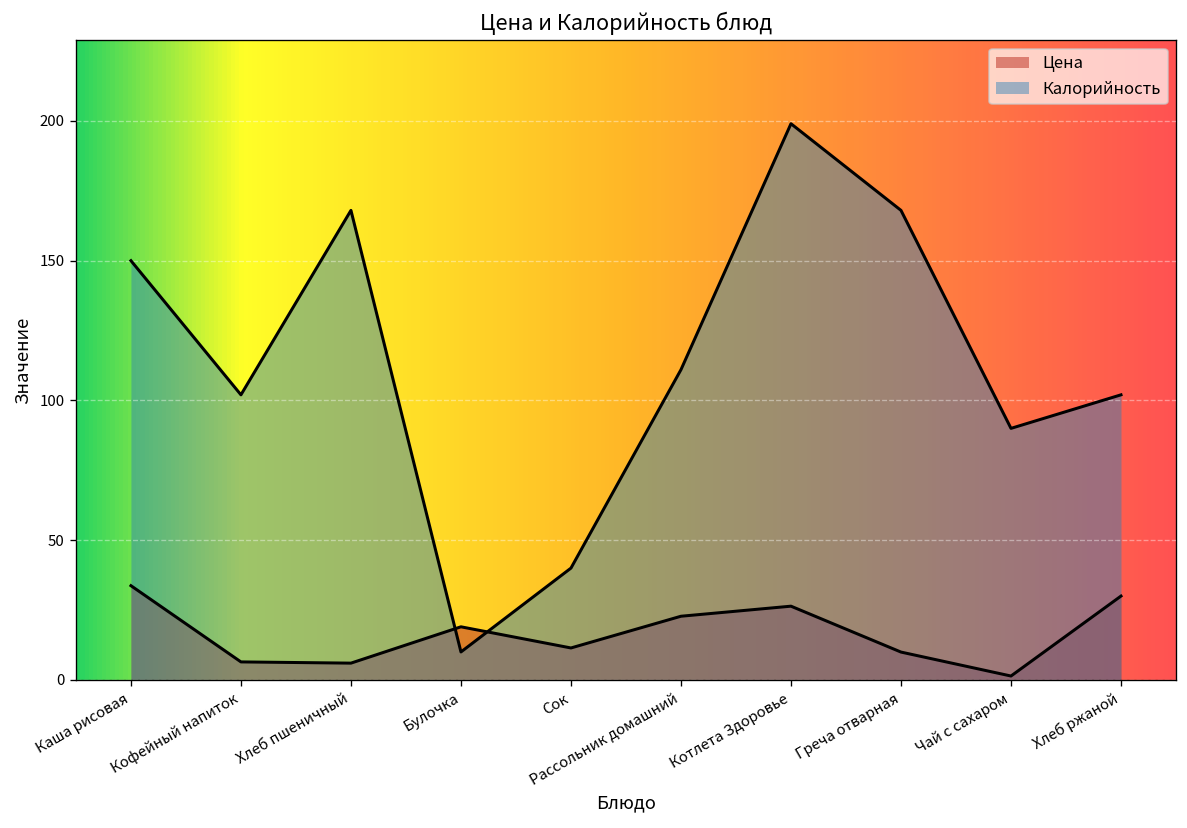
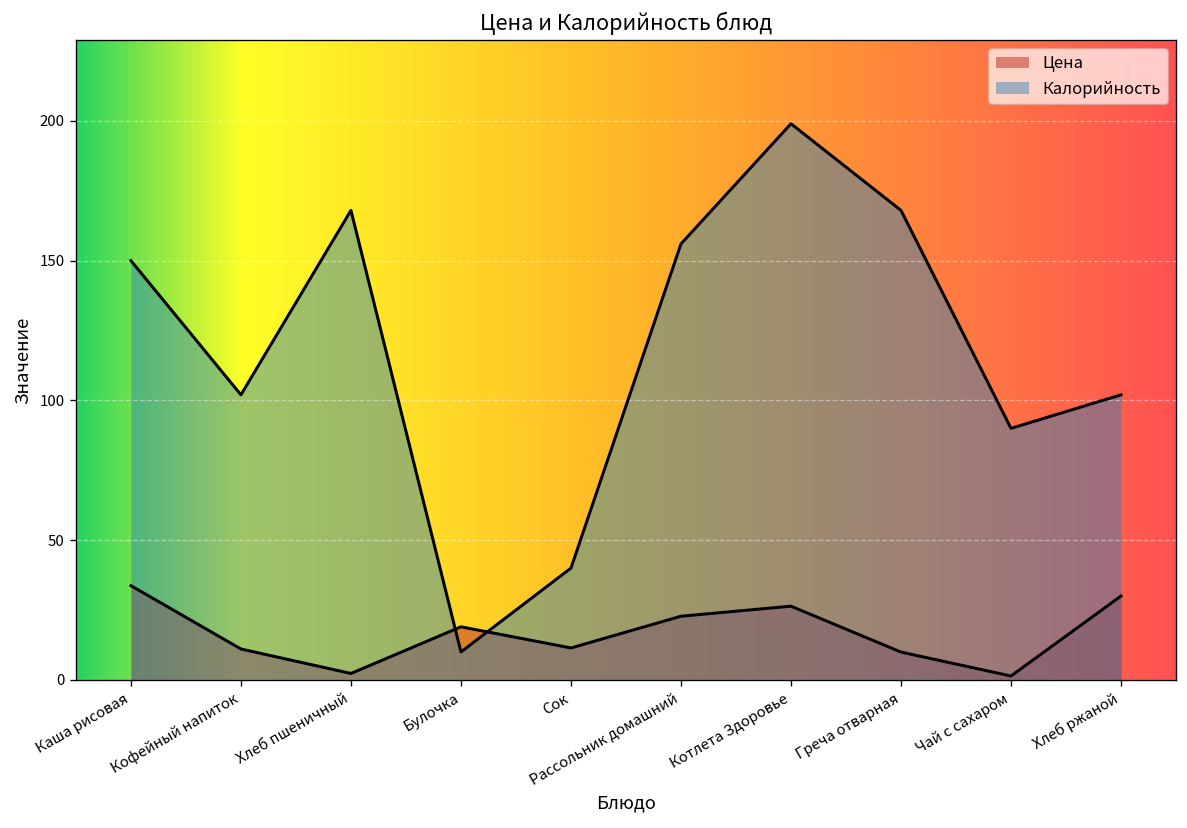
Цена, Кофейный напиток: 6 -> 11
Цена, Хлеб пшеничный: 6 -> 2
Калорийность, Рассольник домашний: 111 -> 156
